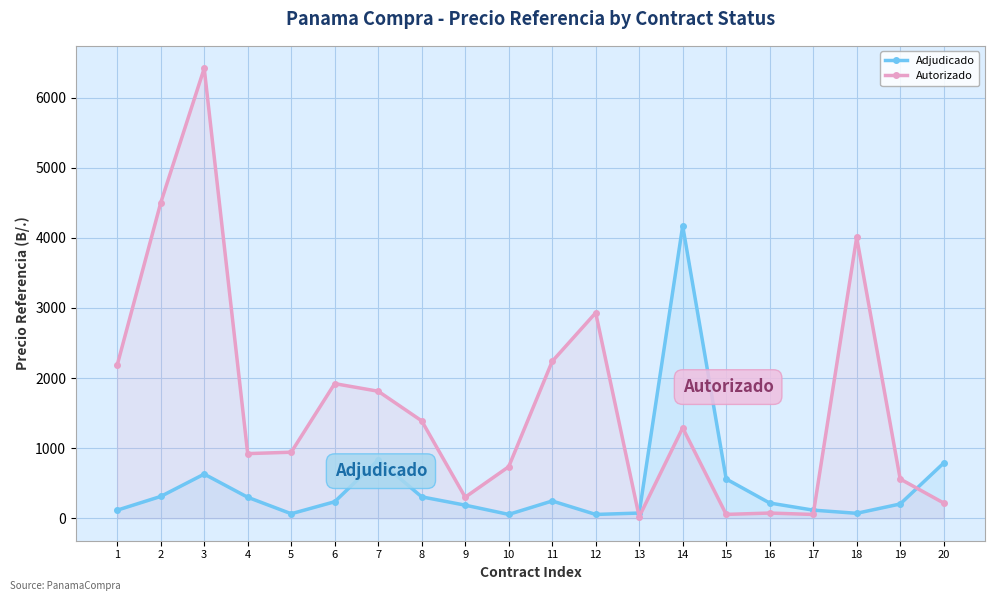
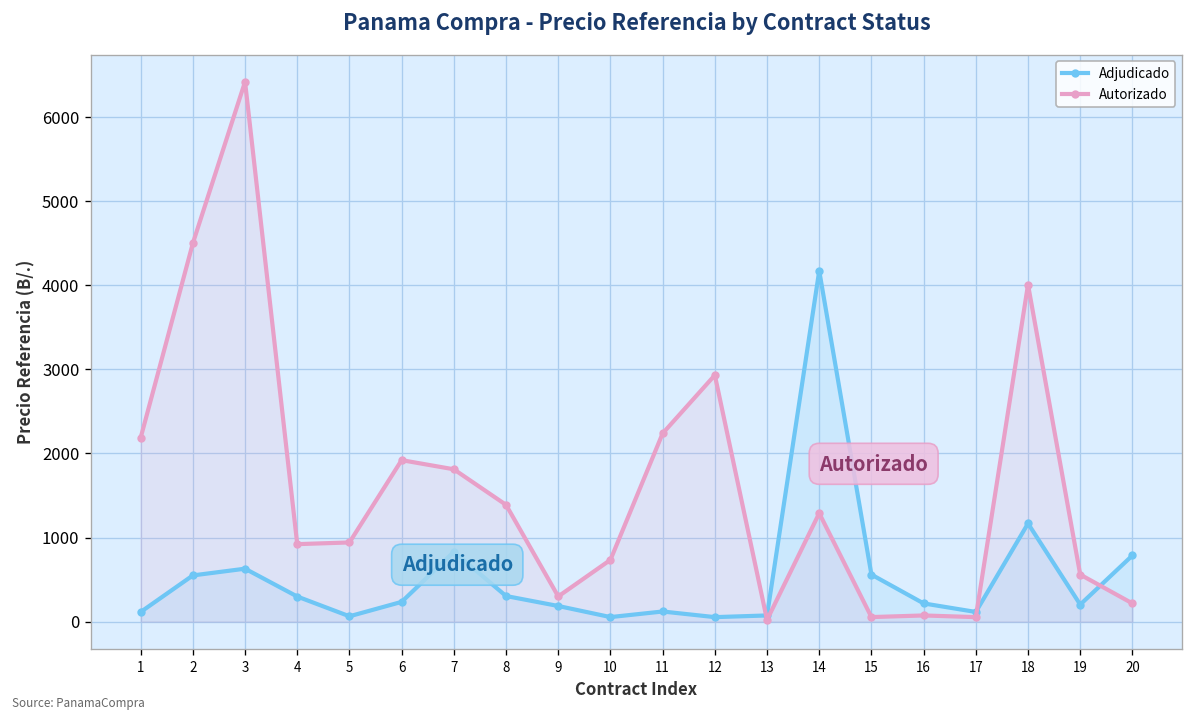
Adjudicado, 2: 300 -> 600
Adjudicado, 11: 200 -> 100
Adjudicado, 18: 100 -> 1200
